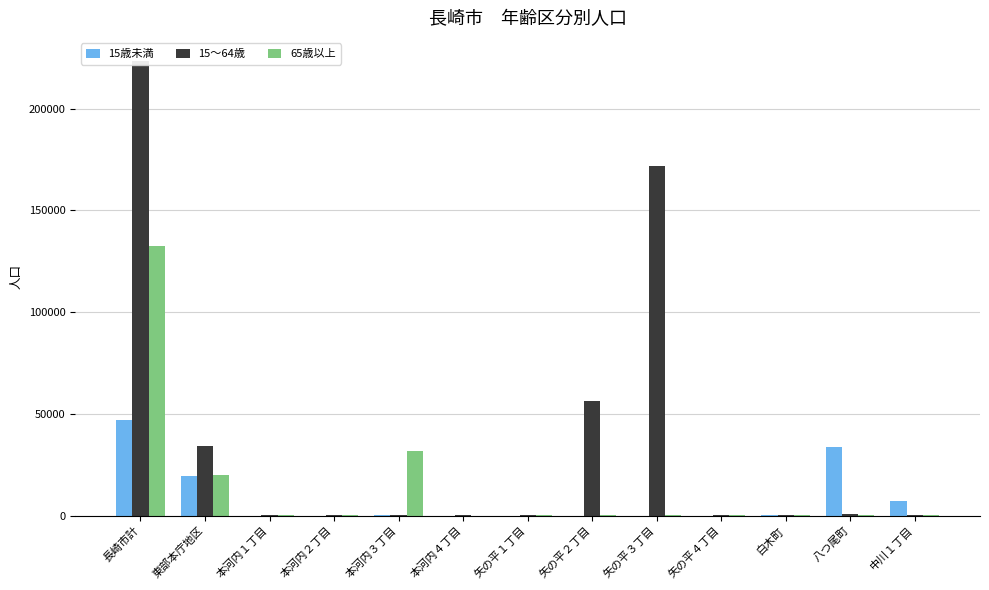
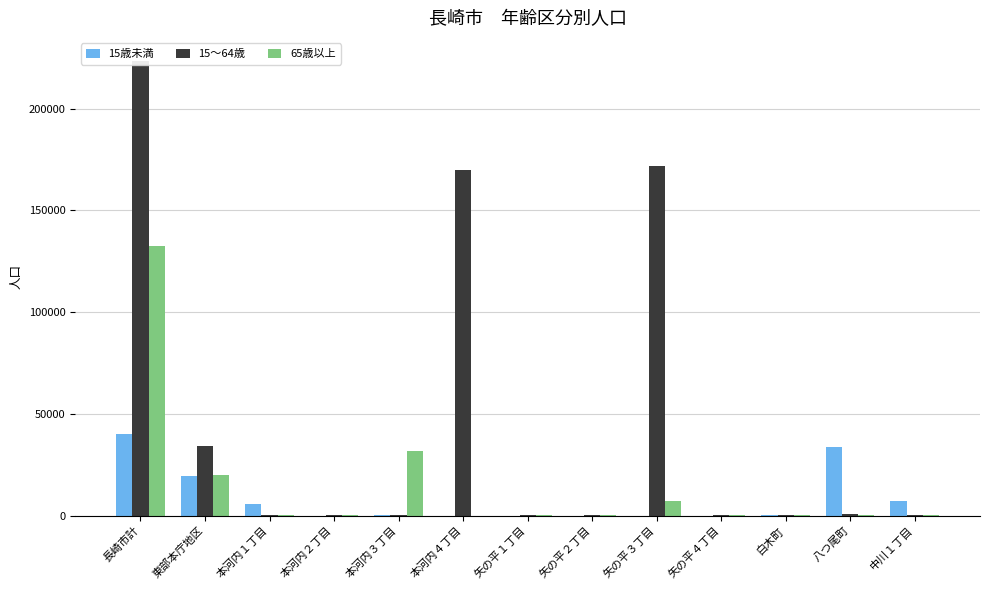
15歳未満, 長崎市計: 47000 -> 40000
15歳未満, 本河内１丁目: 0 -> 6000
15～64歳, 本河内４丁目: 0 -> 170000
15～64歳, 矢の平２丁目: 56000 -> 0
65歳以上, 矢の平３丁目: 0 -> 7000
